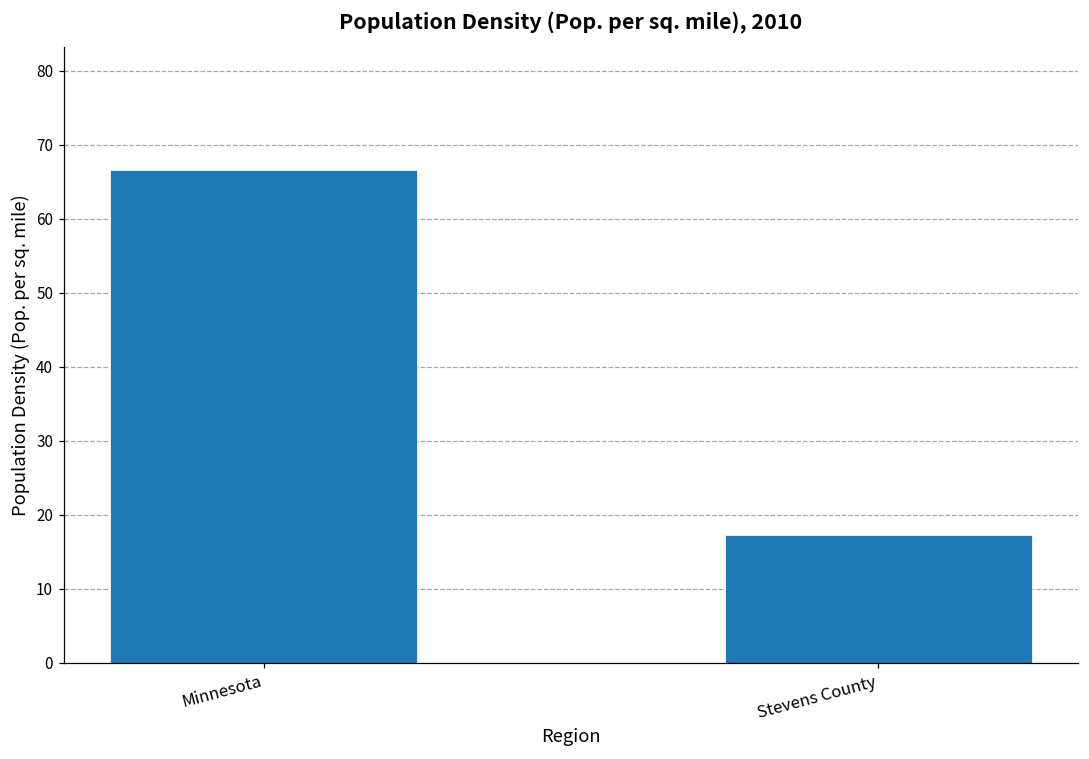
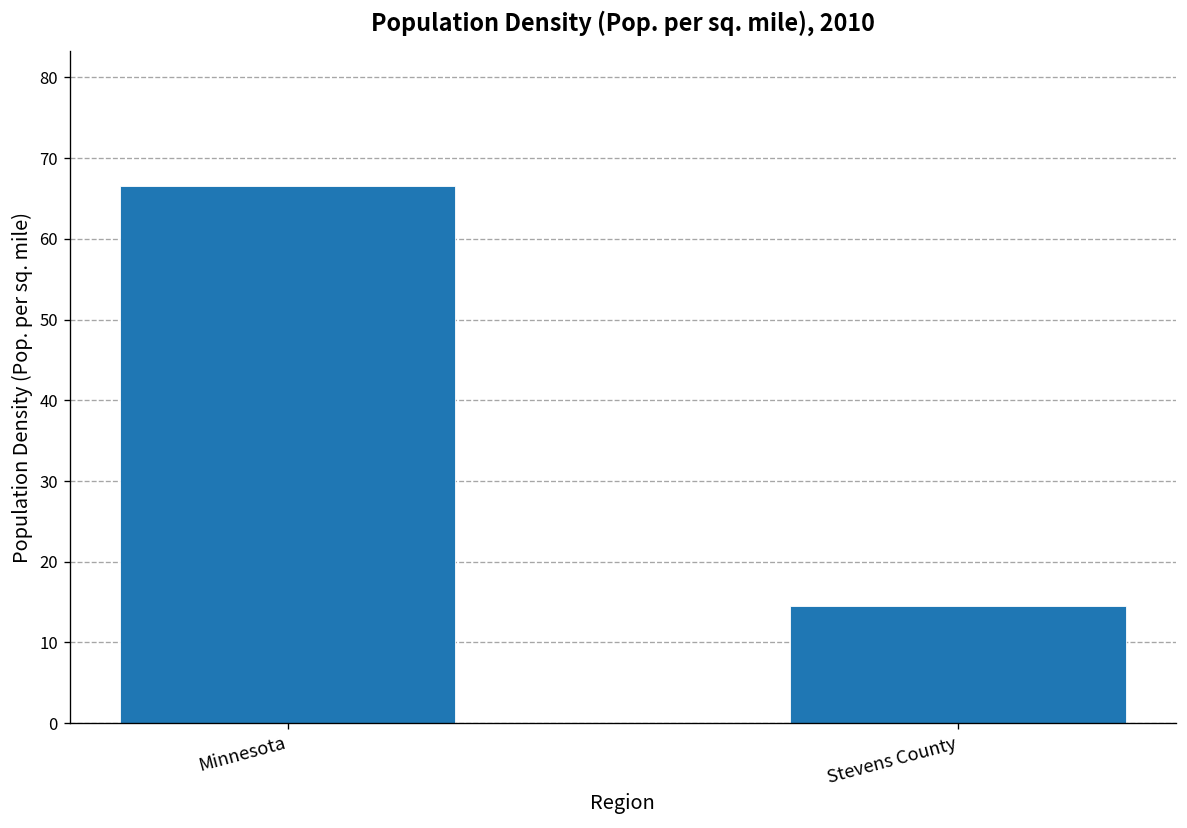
Stevens County: 17 -> 15
